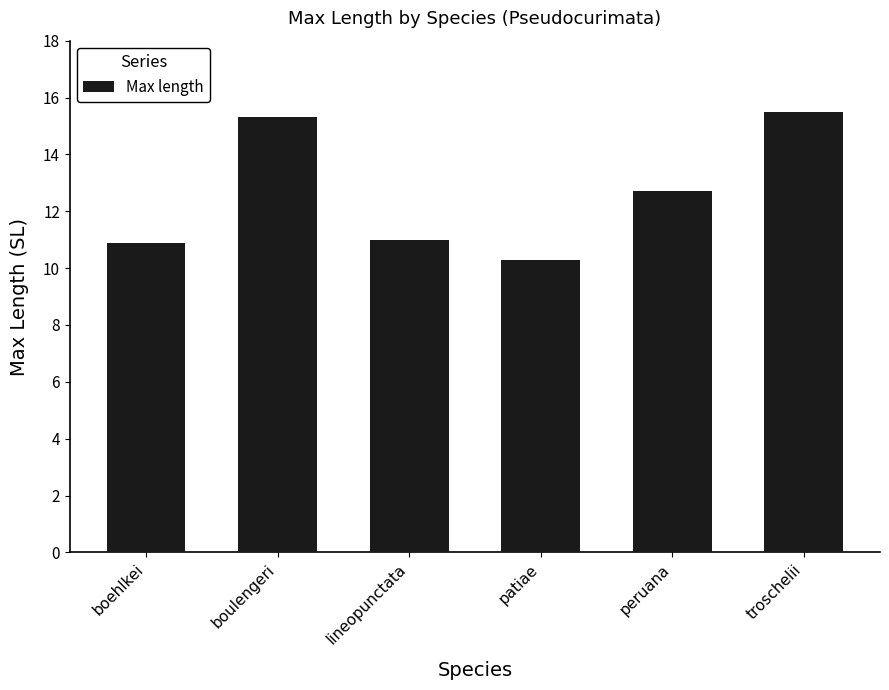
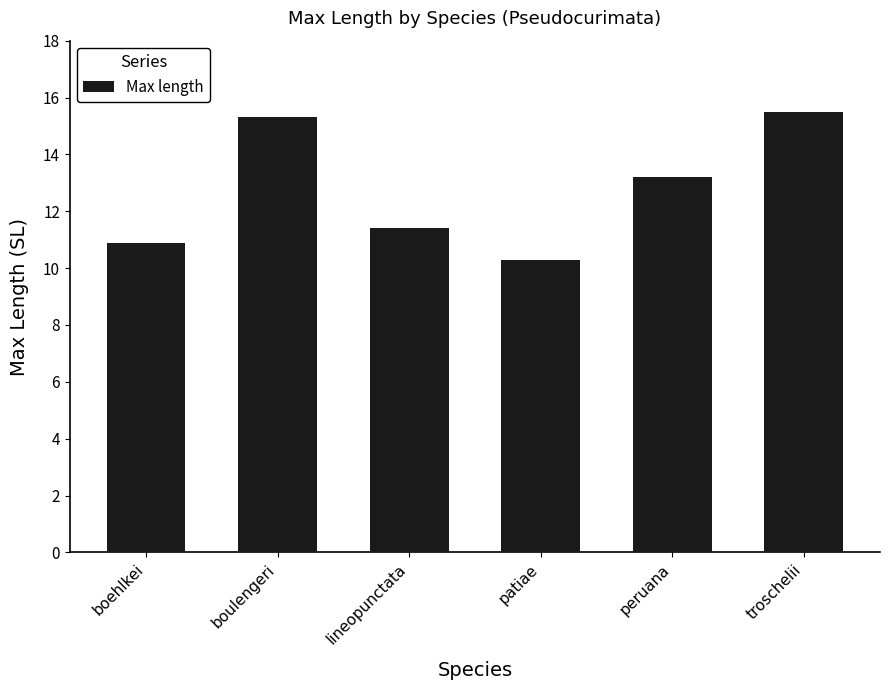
lineopunctata: 11.0 -> 11.4
peruana: 12.7 -> 13.2
